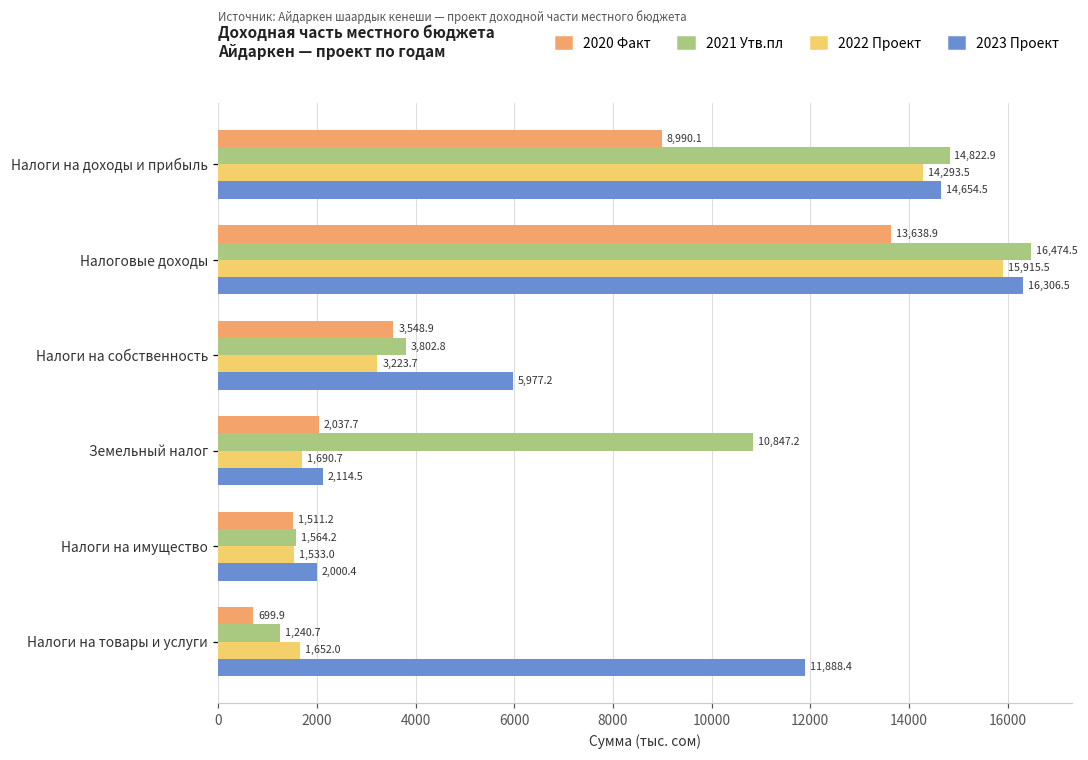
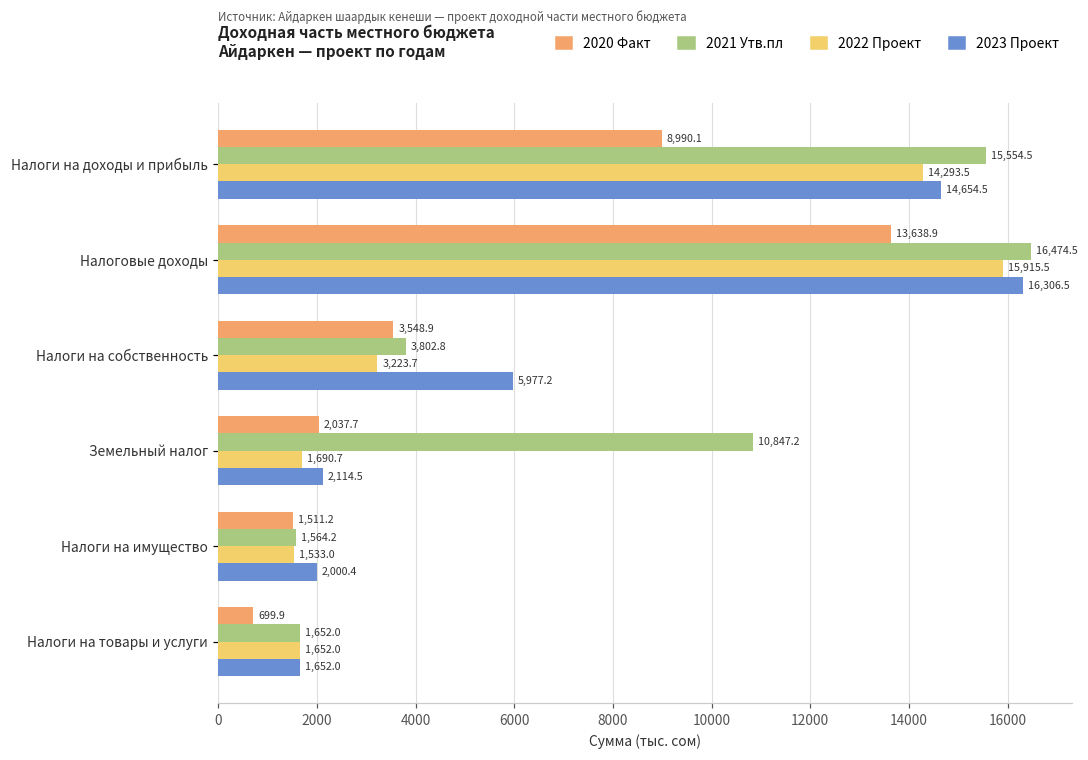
2021 Утв.пл, Налоги на доходы и прибыль: 14,822.9 -> 15,554.5
2021 Утв.пл, Налоги на товары и услуги: 1,240.7 -> 1,652.0
2023 Проект, Налоги на товары и услуги: 11,888.4 -> 1,652.0
